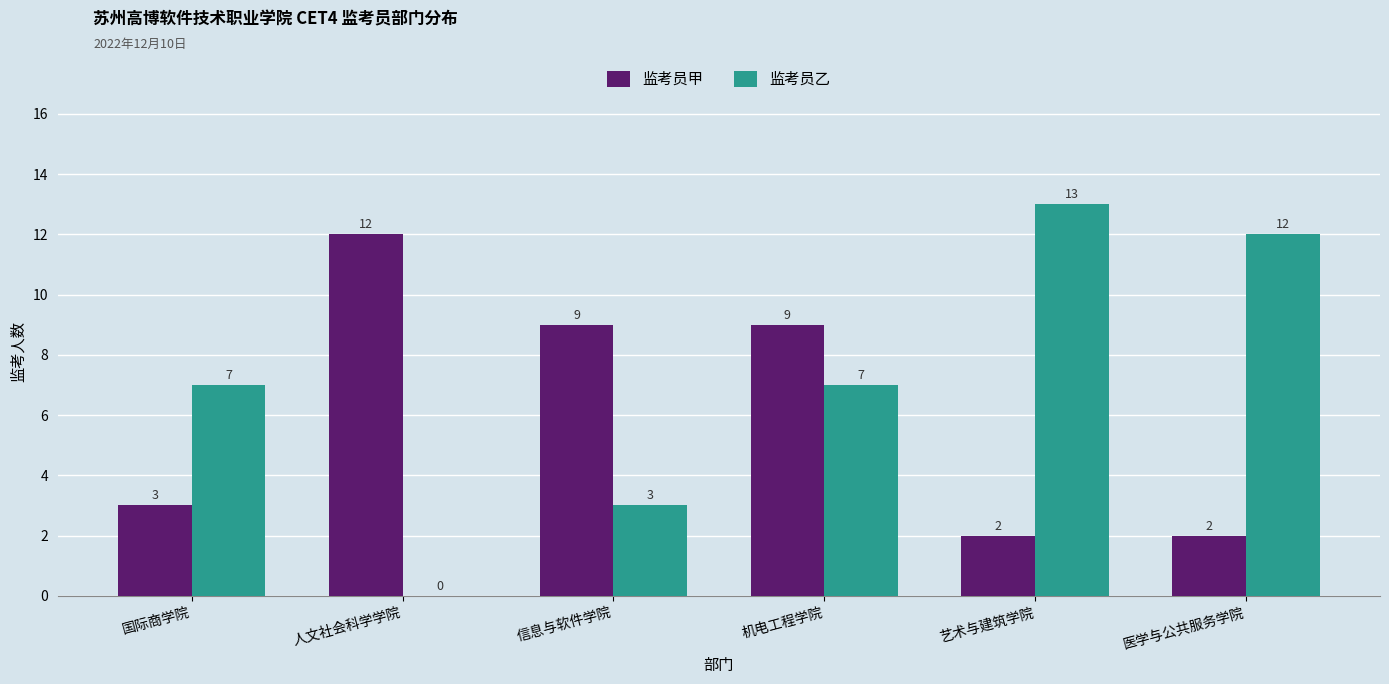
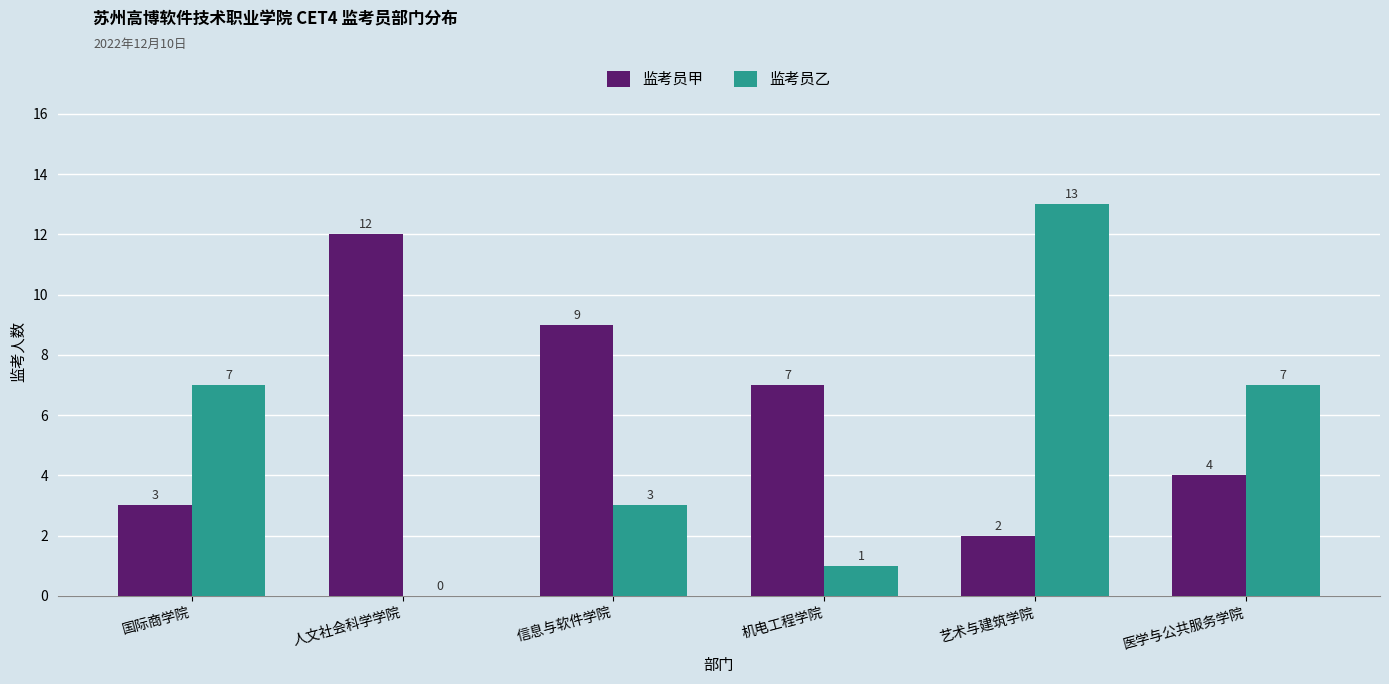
监考员甲, 机电工程学院: 9 -> 7
监考员乙, 机电工程学院: 7 -> 1
监考员甲, 医学与公共服务学院: 2 -> 4
监考员乙, 医学与公共服务学院: 12 -> 7
